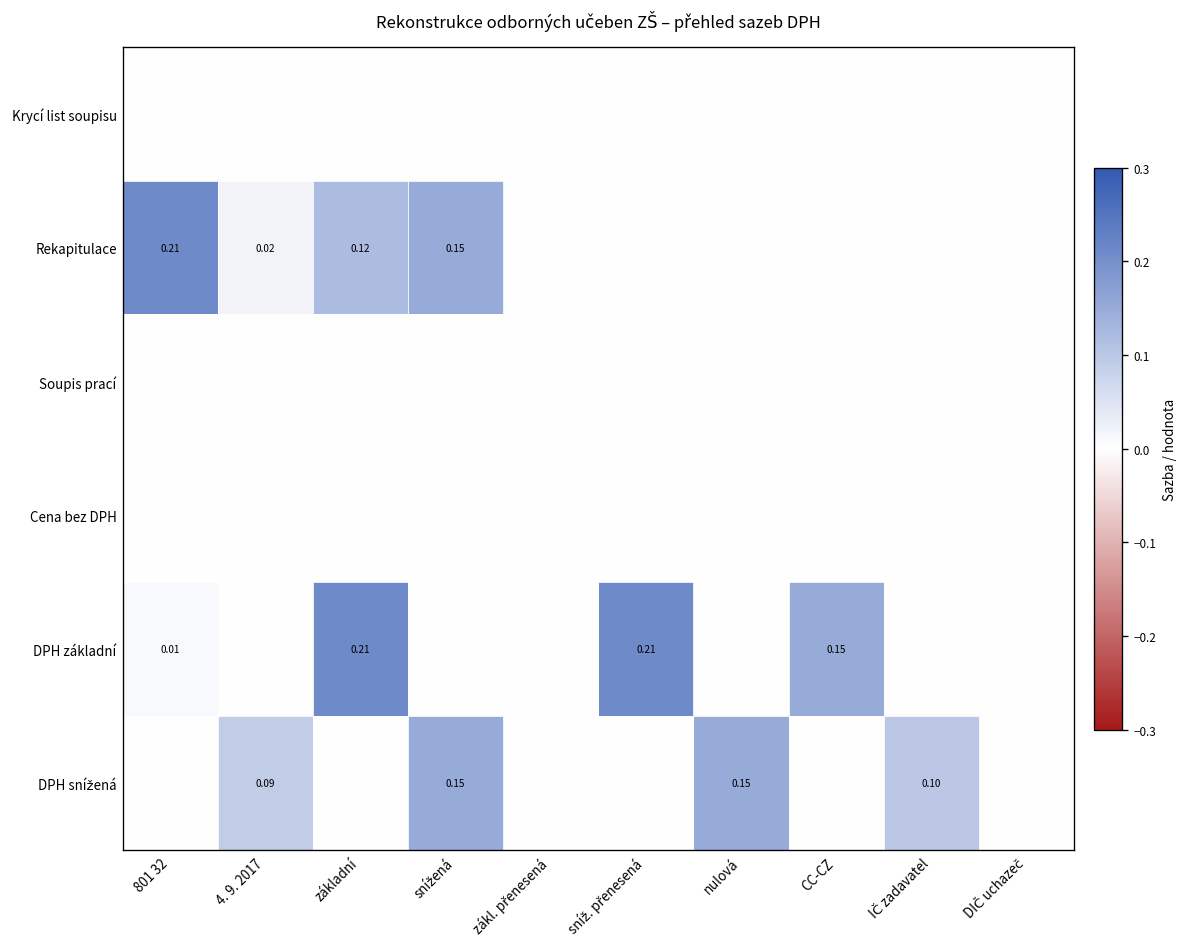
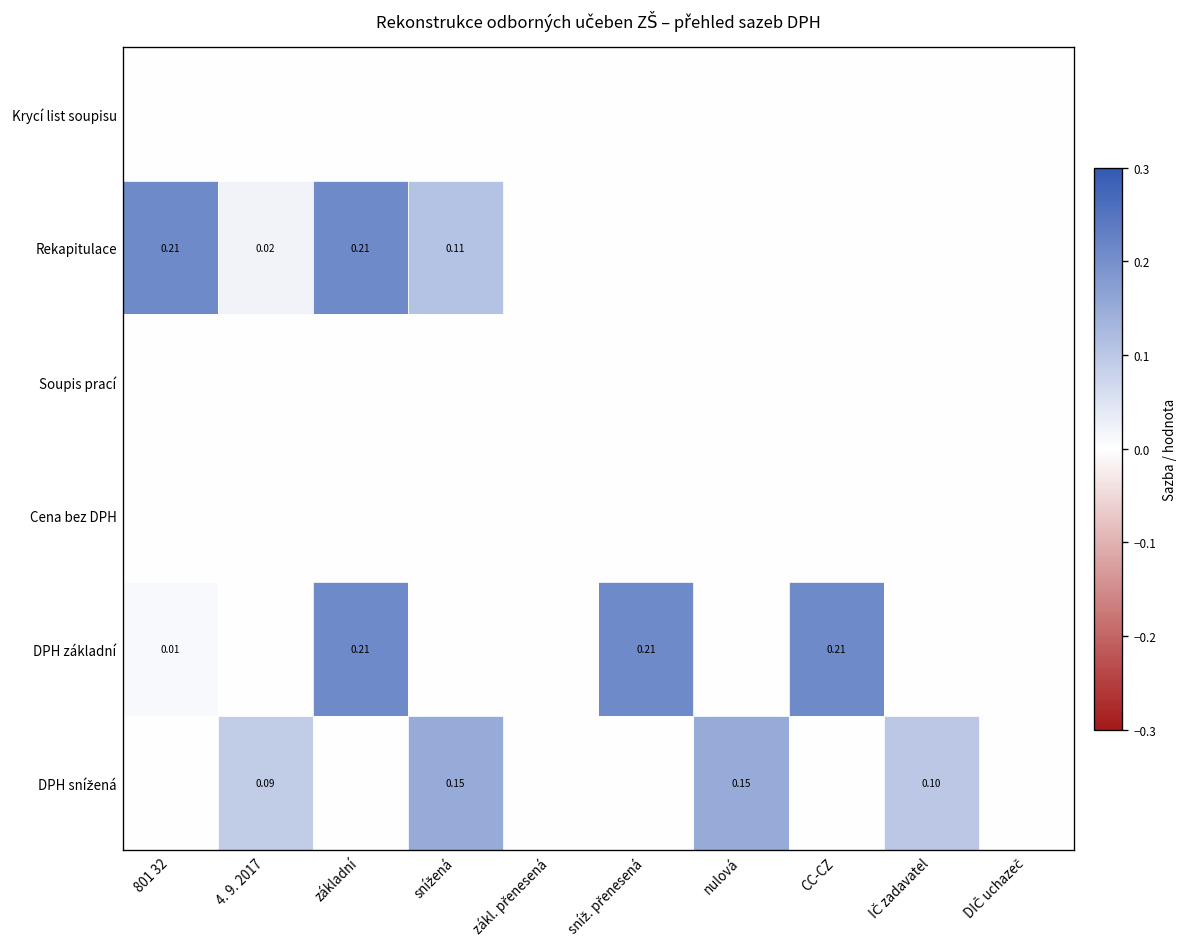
Rekapitulace, základní: 0.12 -> 0.21
Rekapitulace, snížená: 0.15 -> 0.11
DPH základní, CC-CZ: 0.15 -> 0.21
